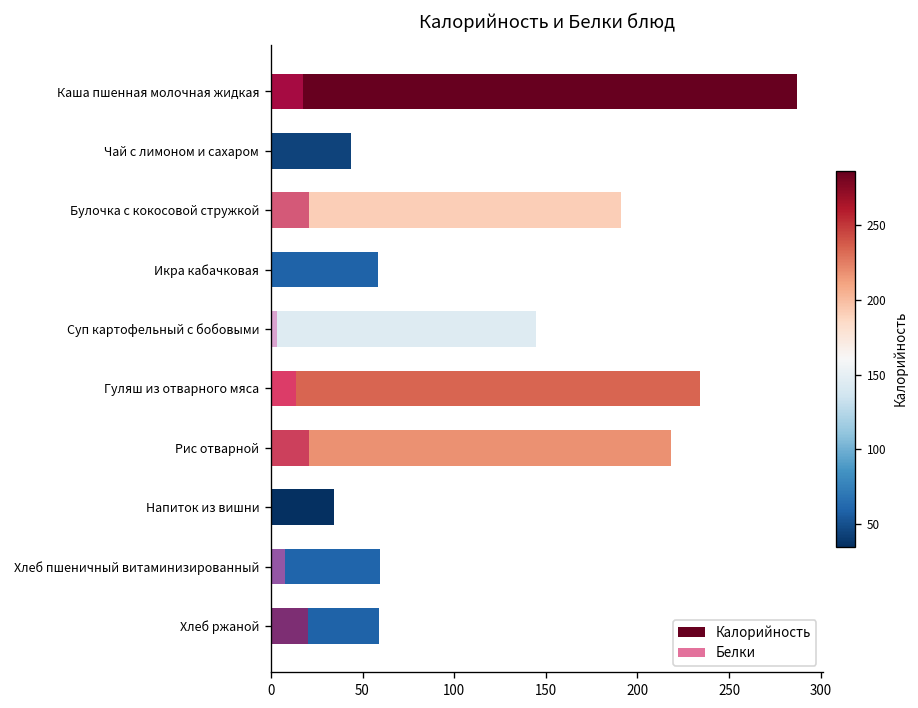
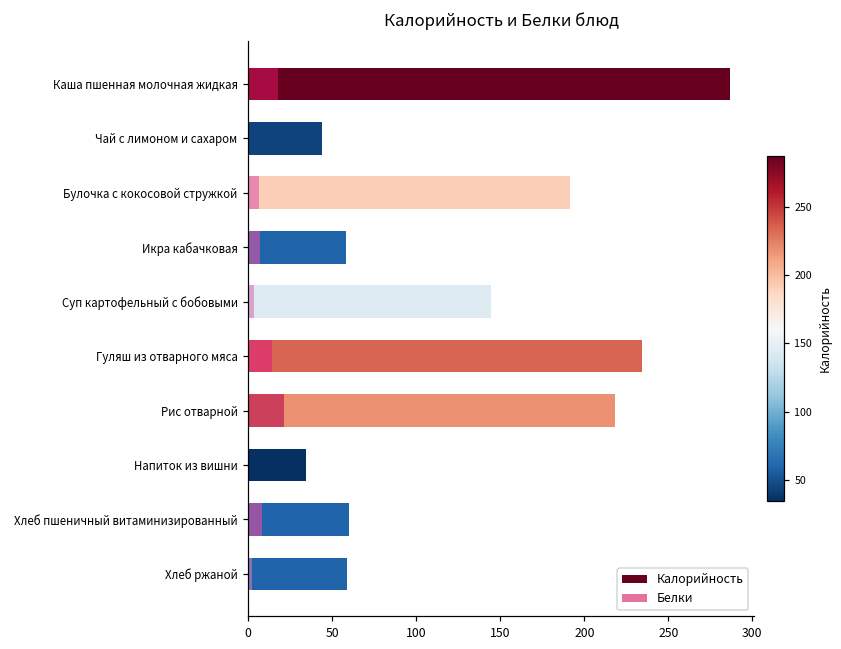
Белки, Булочка с кокосовой стружкой: 21 -> 7
Белки, Икра кабачковая: 1 -> 7
Белки, Хлеб ржаной: 20 -> 2
